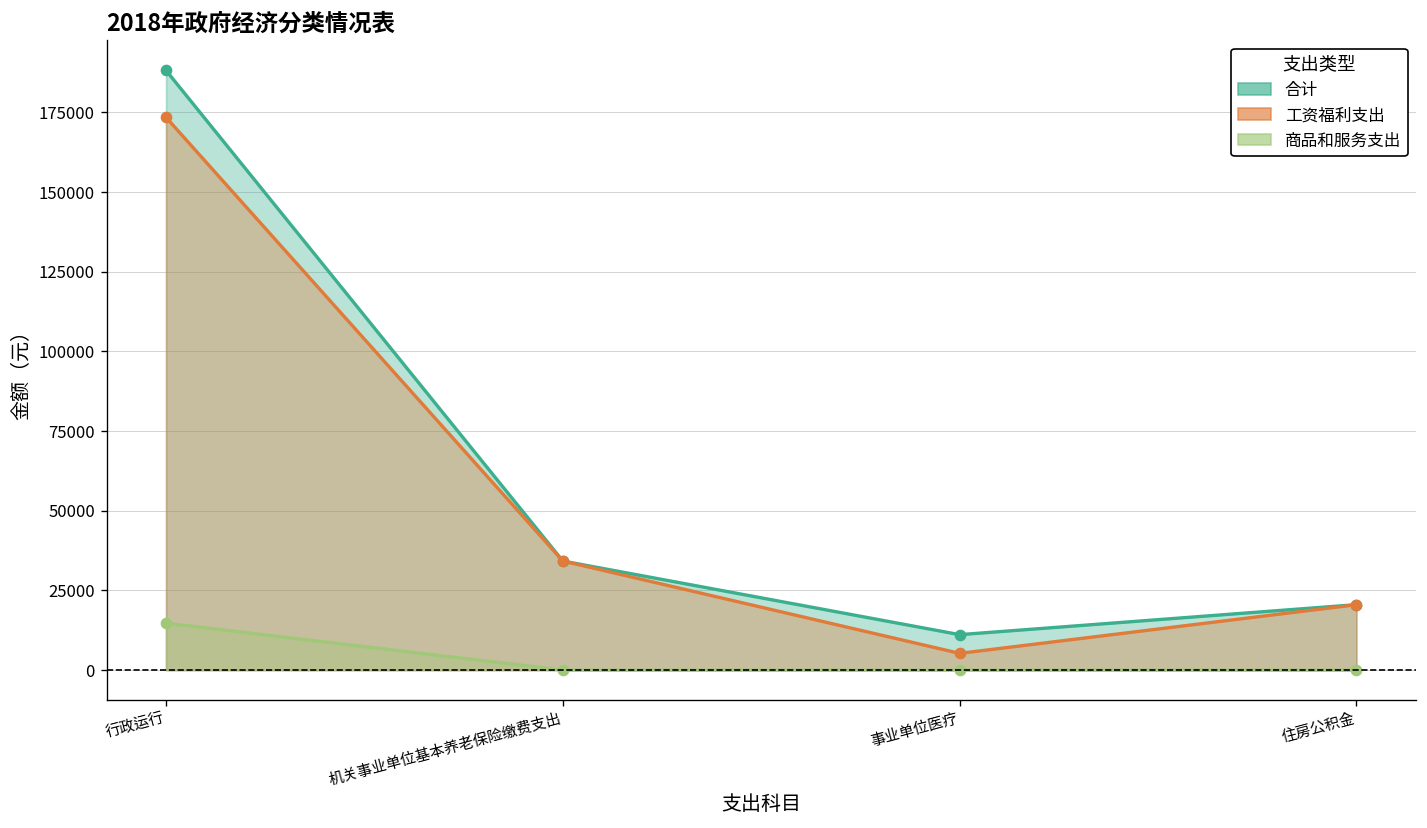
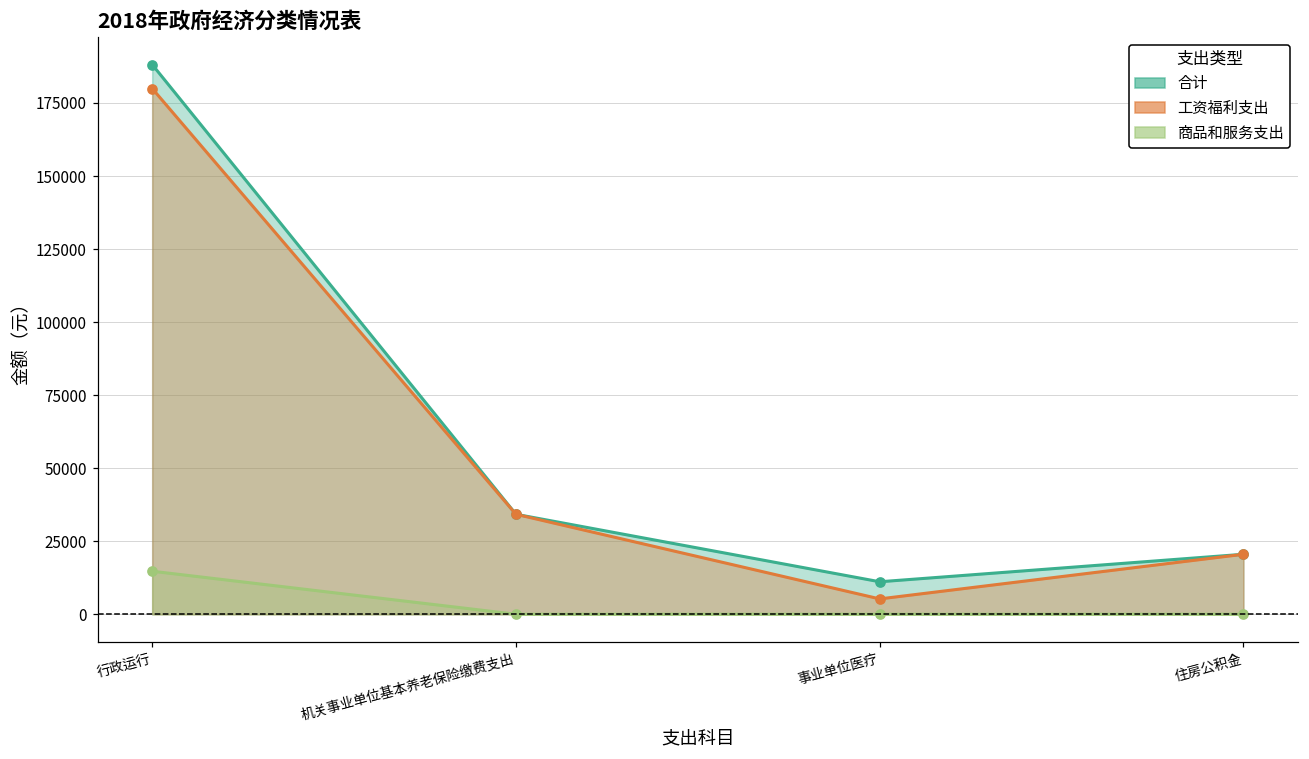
工资福利支出, 行政运行: 173000 -> 180000
